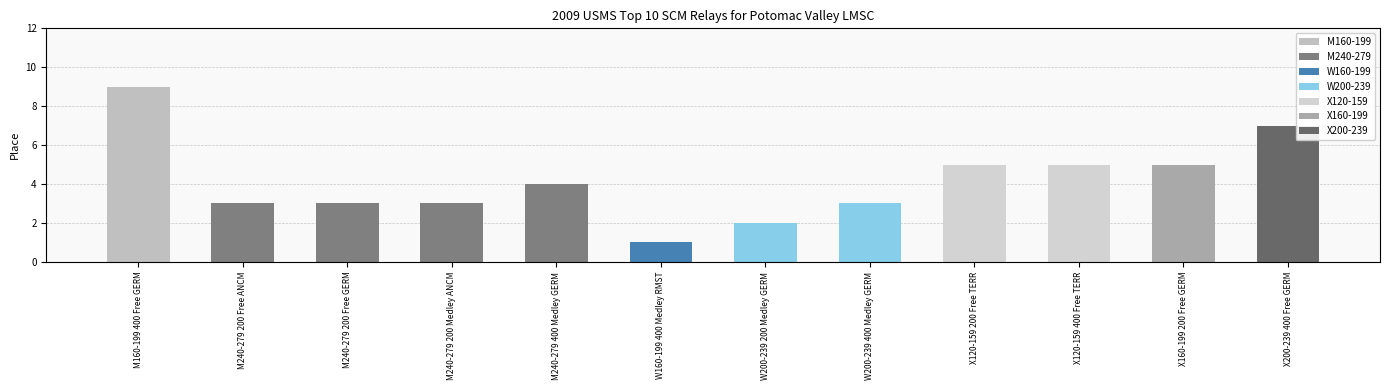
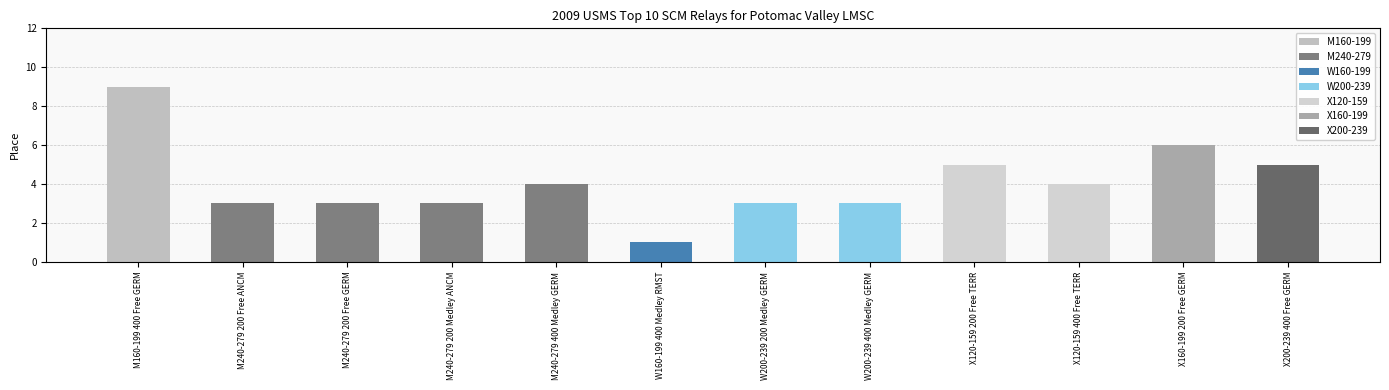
W200-239 200 Medley GERM: 2 -> 3
X120-159 400 Free TERR: 5 -> 4
X160-199 200 Free GERM: 5 -> 6
X200-239 400 Free GERM: 7 -> 5
